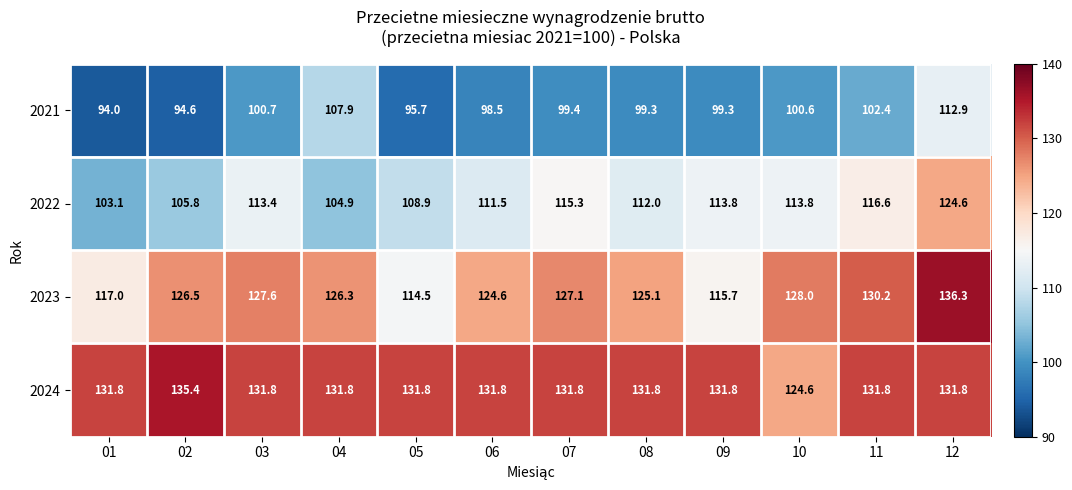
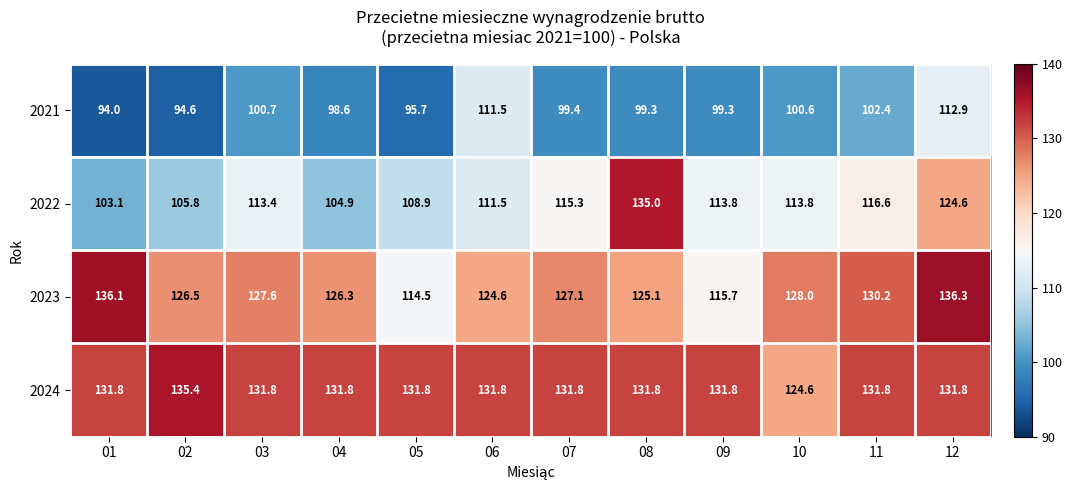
2021, 04: 107.9 -> 98.6
2021, 06: 98.5 -> 111.5
2022, 08: 112.0 -> 135.0
2023, 01: 117.0 -> 136.1
